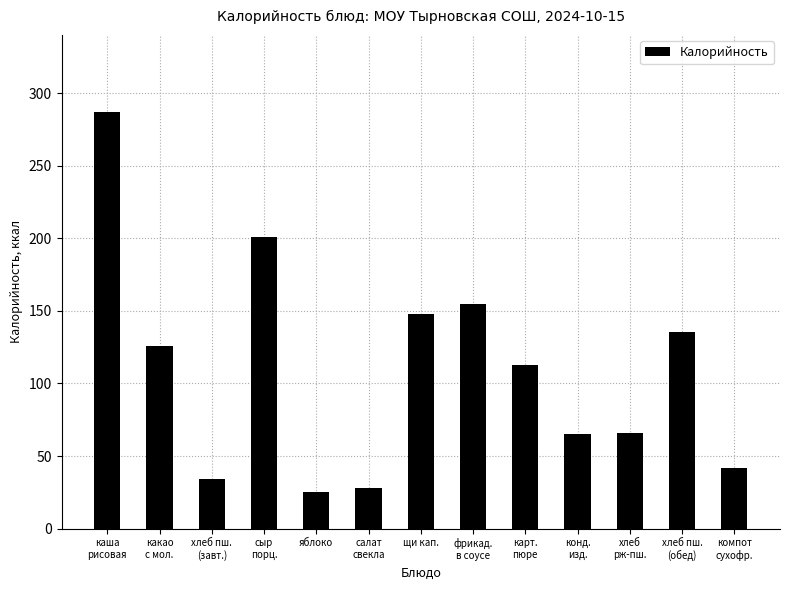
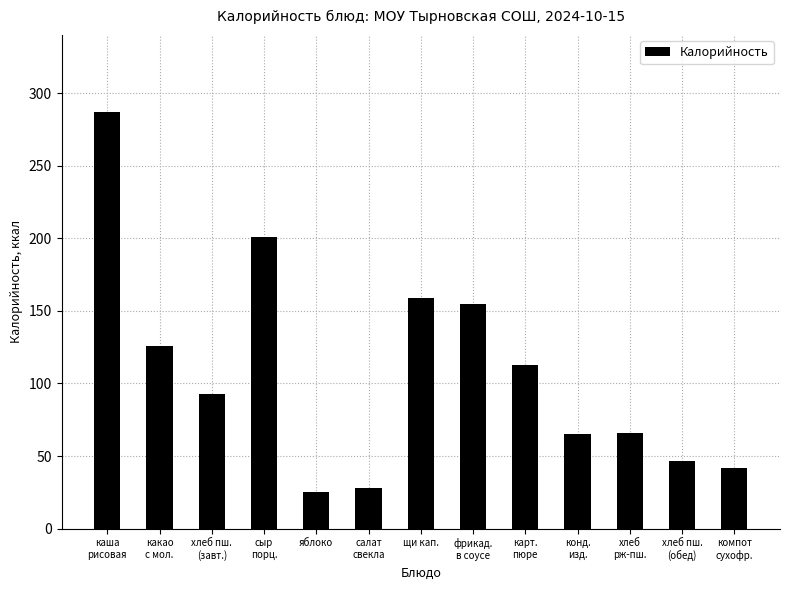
хлеб пш. (завт.): 34 -> 93
щи кап.: 148 -> 159
хлеб пш. (обед): 135 -> 47
